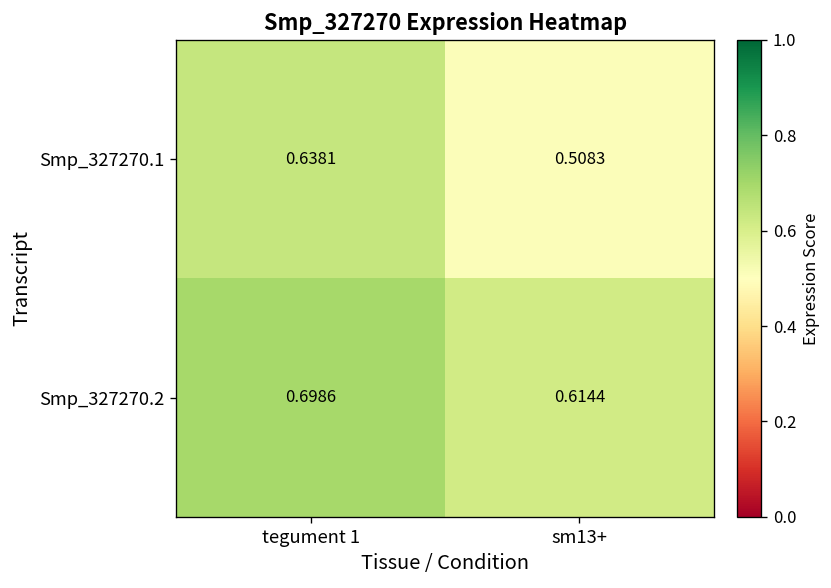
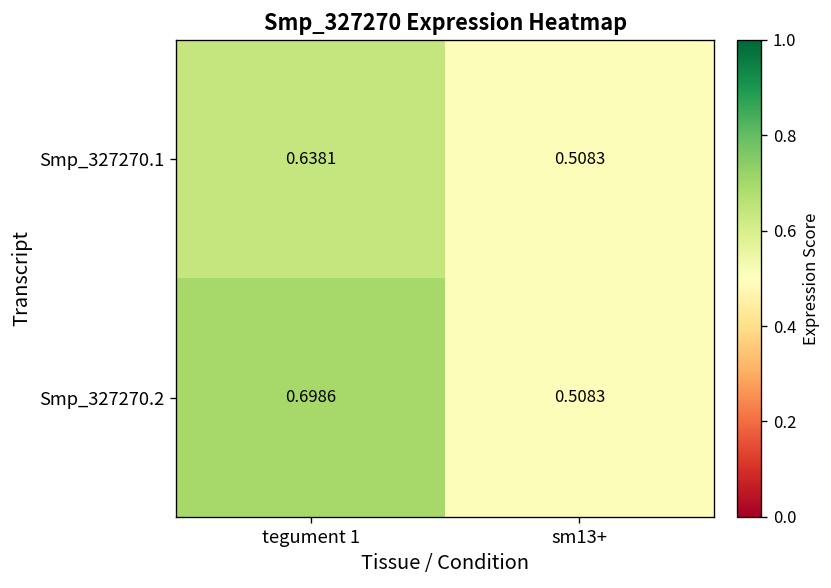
Smp_327270.2, sm13+: 0.6144 -> 0.5083
